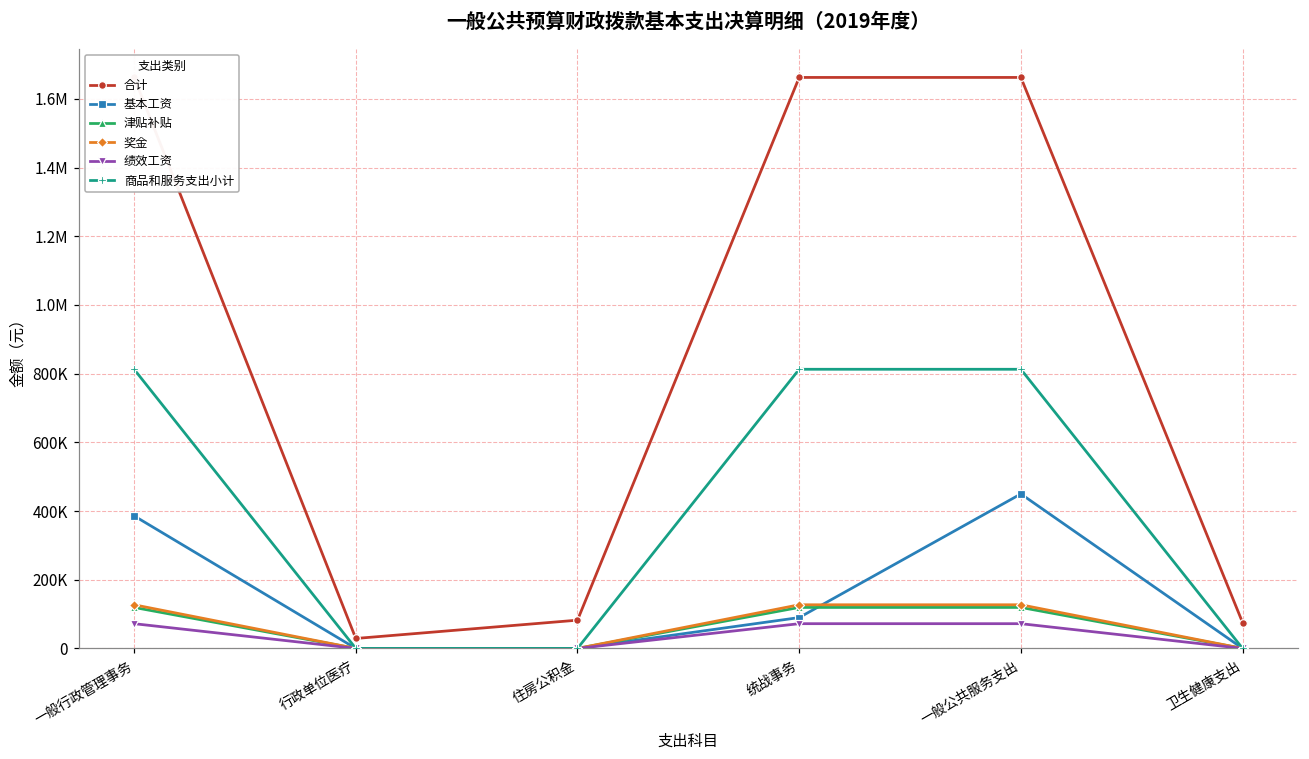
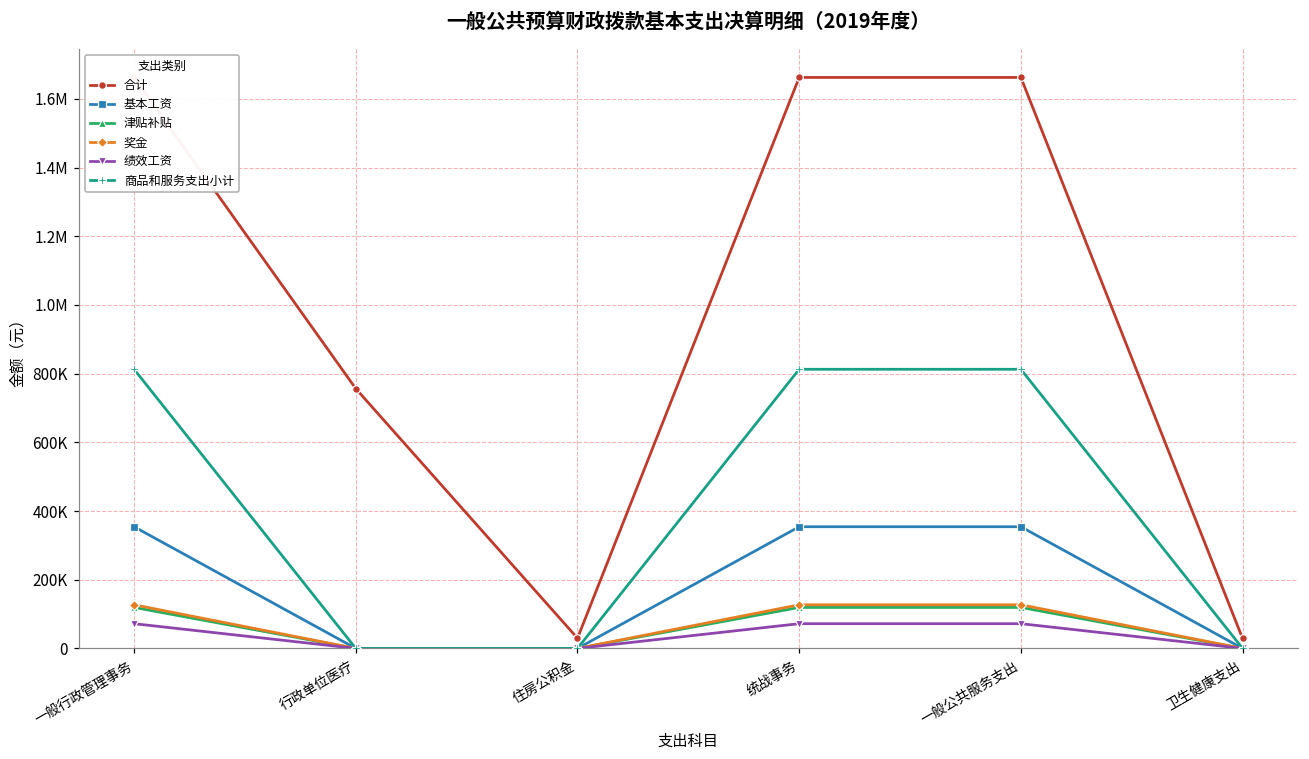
基本工资, 一般行政管理事务: 390000 -> 350000
合计, 行政单位医疗: 30000 -> 760000
合计, 住房公积金: 80000 -> 30000
基本工资, 统战事务: 90000 -> 350000
基本工资, 一般公共服务支出: 450000 -> 350000
合计, 卫生健康支出: 80000 -> 30000
